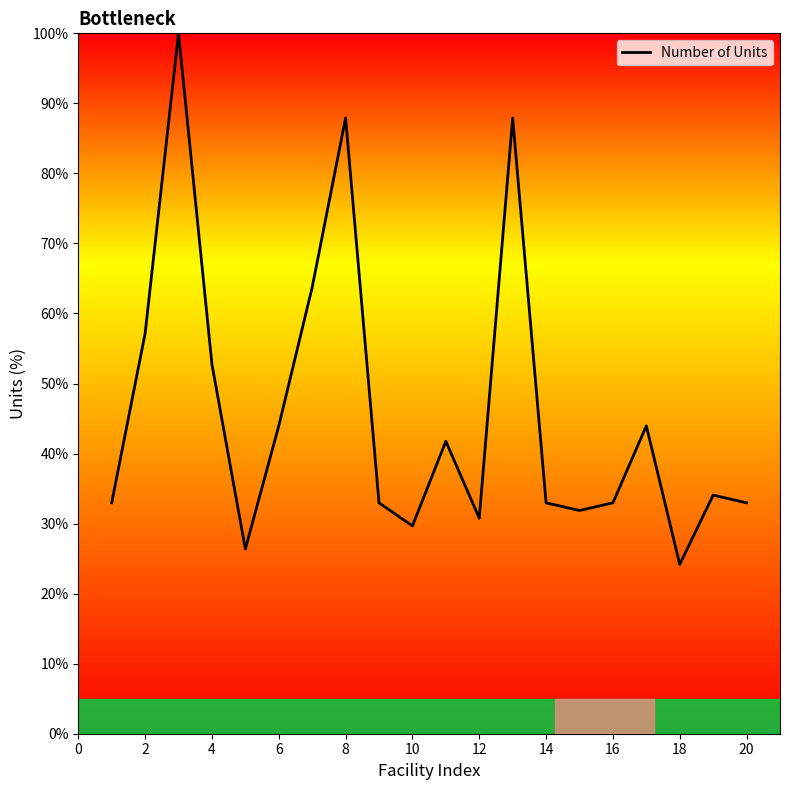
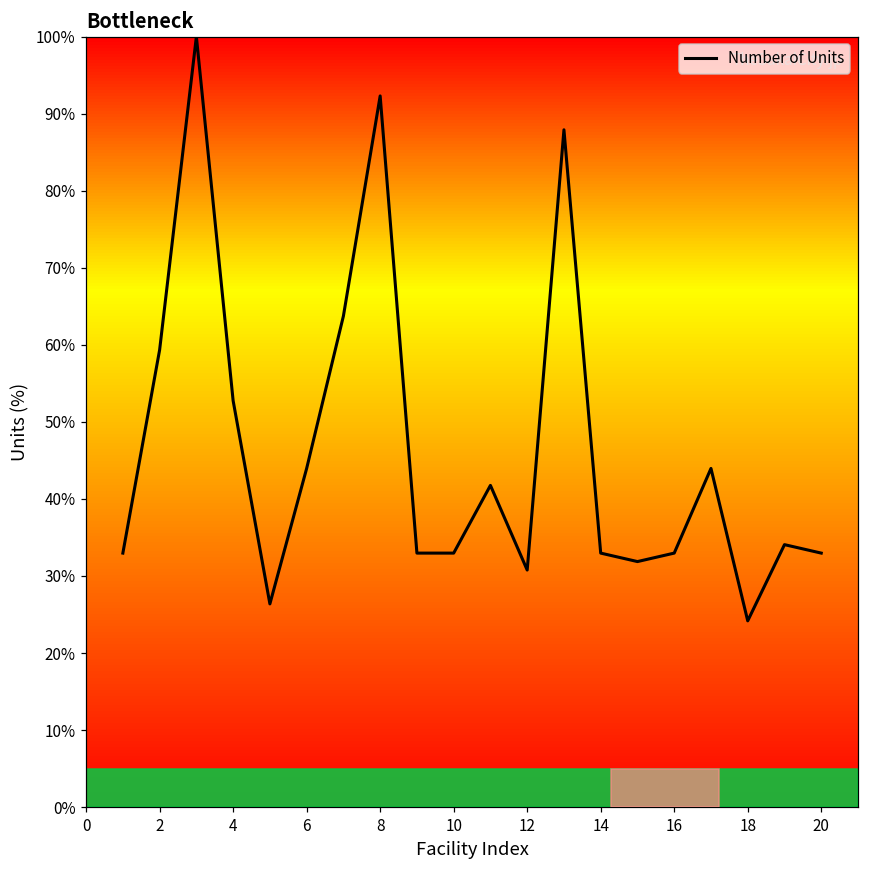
2: 57% -> 59%
8: 88% -> 92%
10: 30% -> 33%
